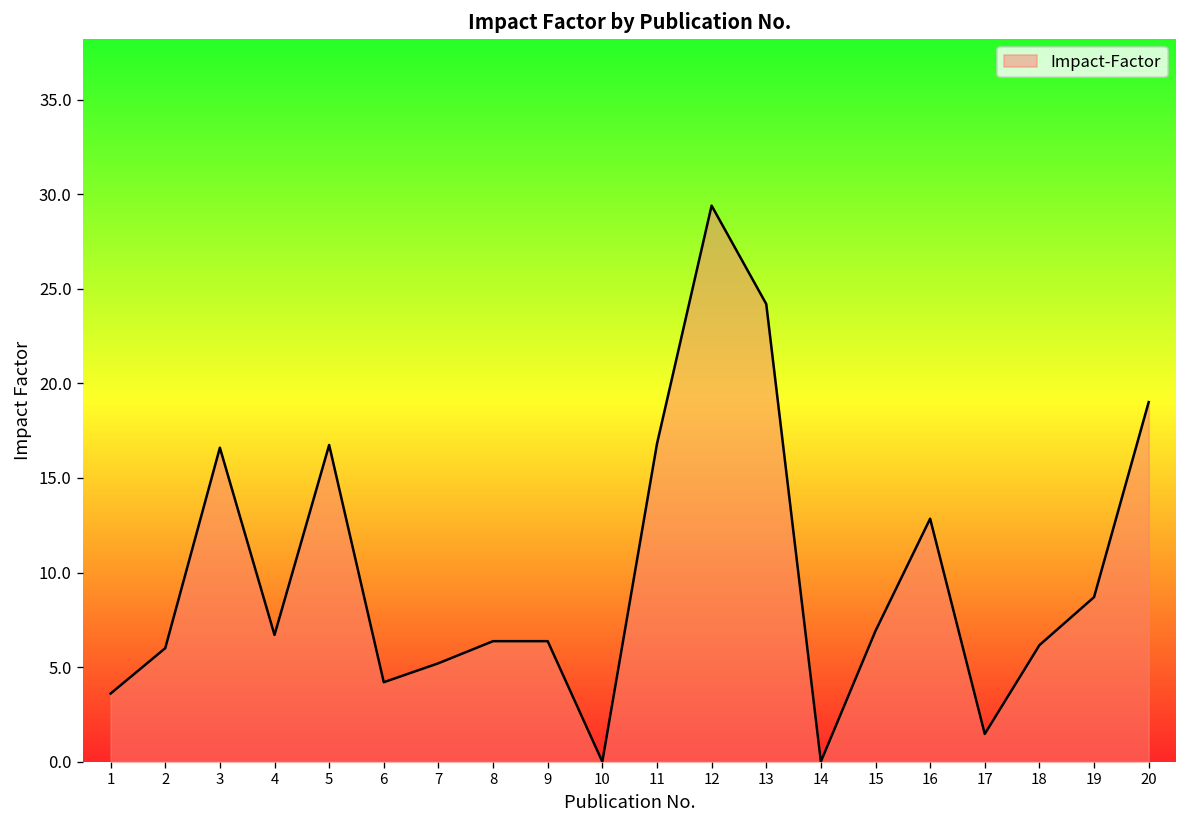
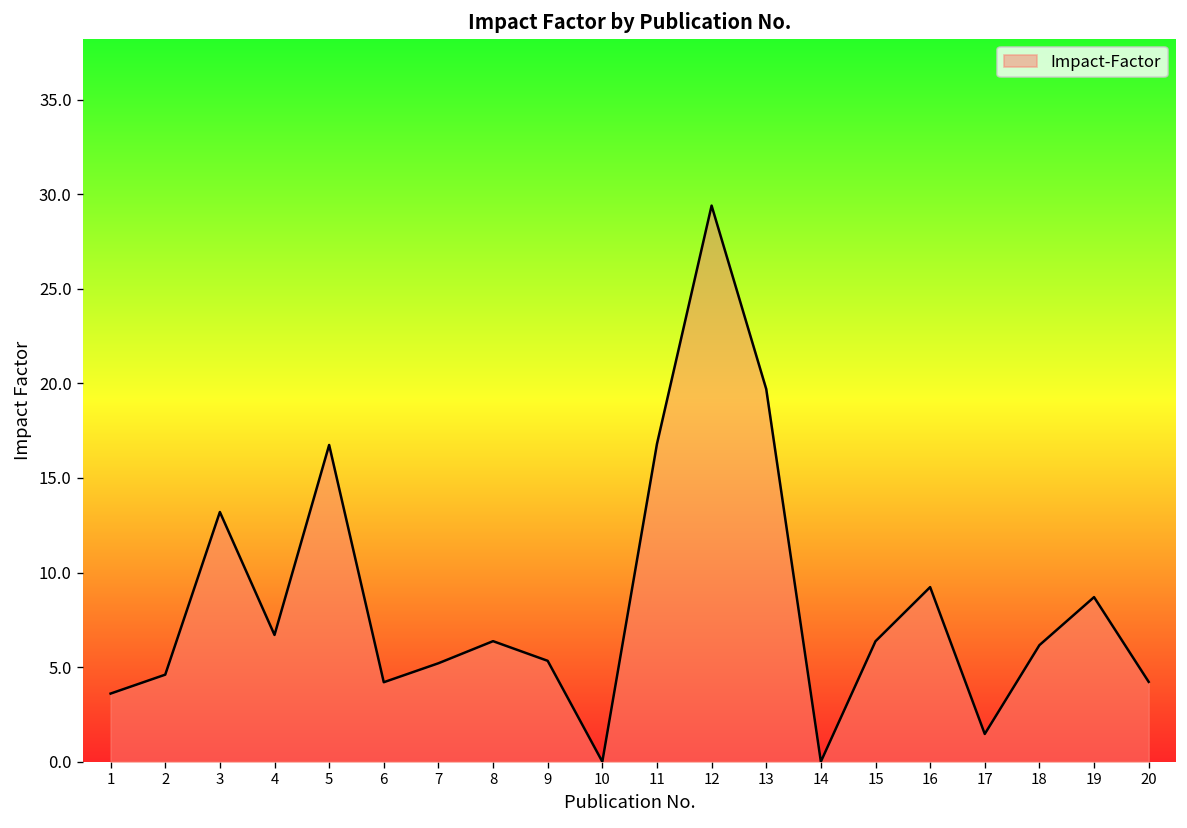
2: 6.0 -> 4.6
3: 16.6 -> 13.2
9: 6.4 -> 5.3
13: 24.2 -> 19.7
15: 6.9 -> 6.4
16: 12.8 -> 9.2
20: 19.0 -> 4.2
